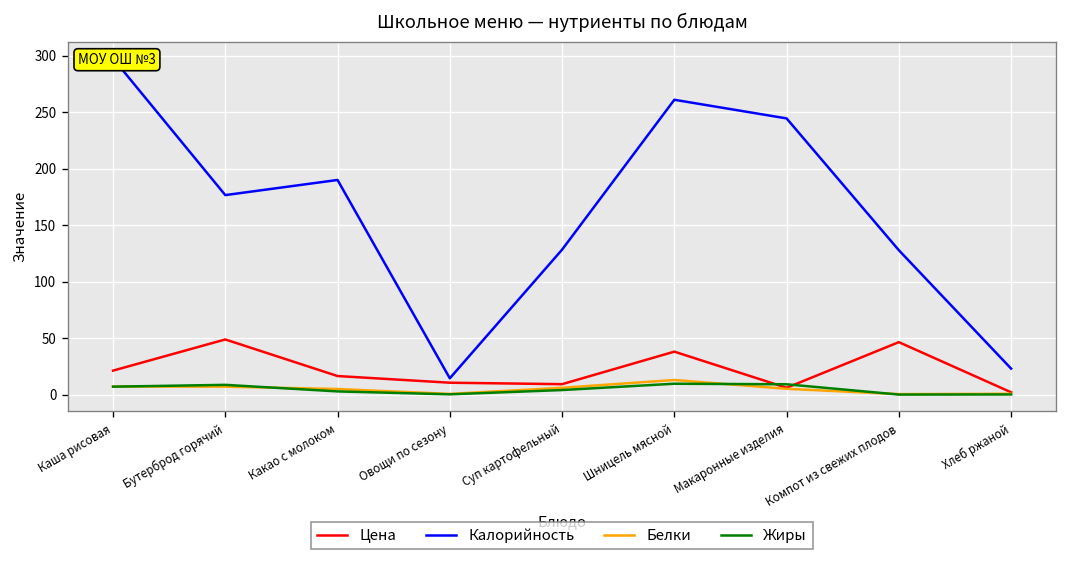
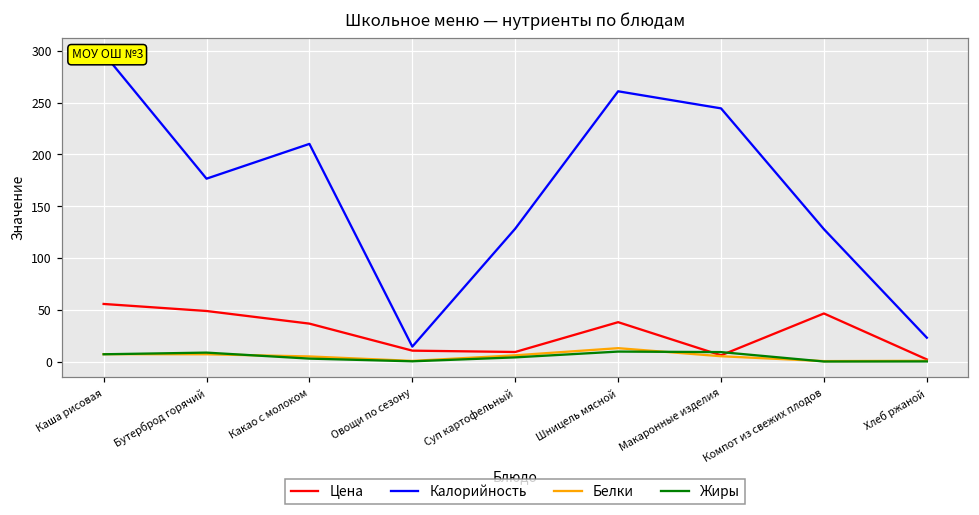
Цена, Каша рисовая: 20 -> 60
Цена, Какао с молоком: 20 -> 40
Калорийность, Какао с молоком: 190 -> 210
